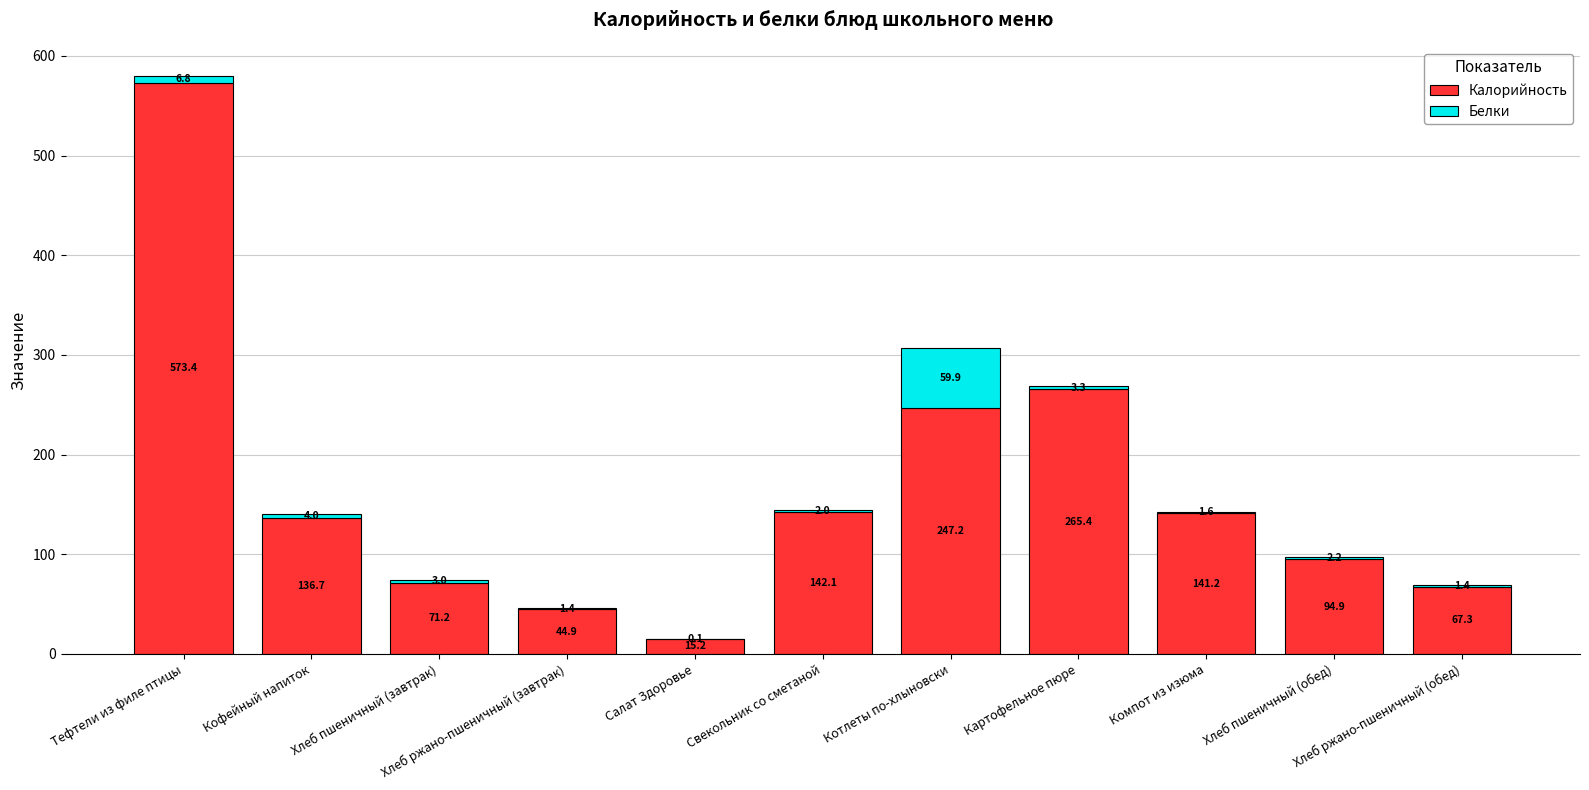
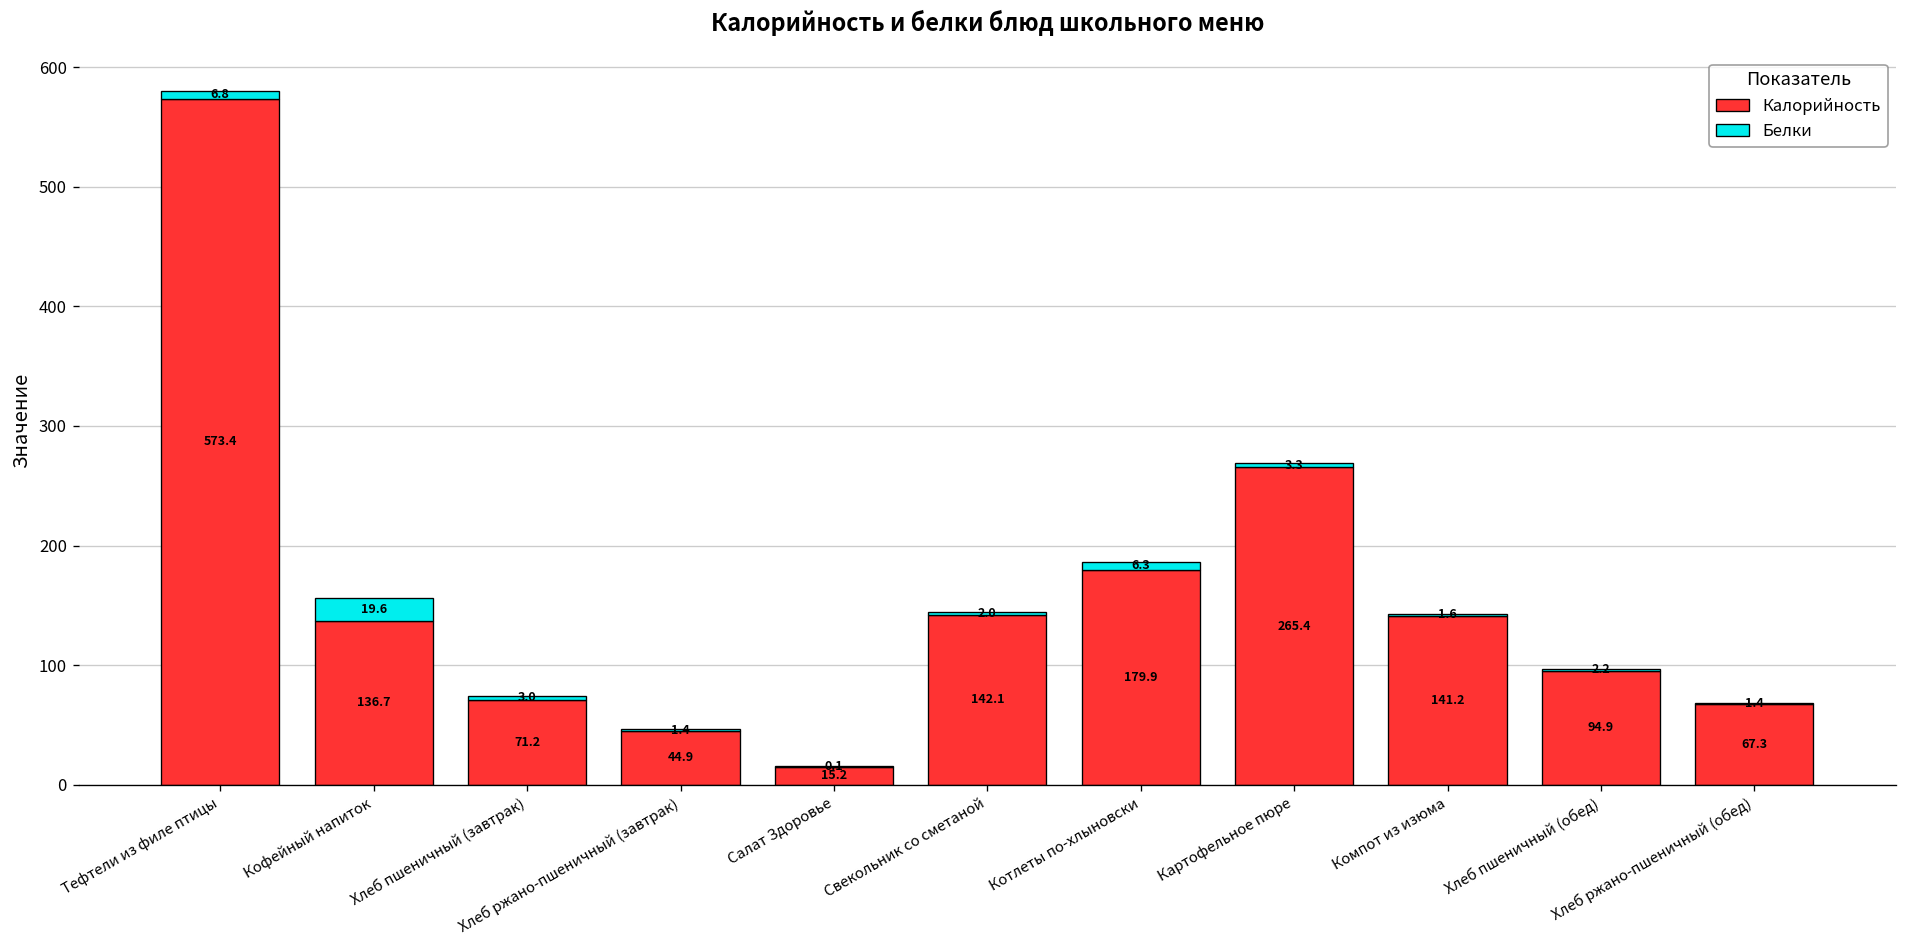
Белки, Кофейный напиток: 4.0 -> 19.6
Калорийность, Котлеты по-хлыновски: 247.2 -> 179.9
Белки, Котлеты по-хлыновски: 59.9 -> 6.3
